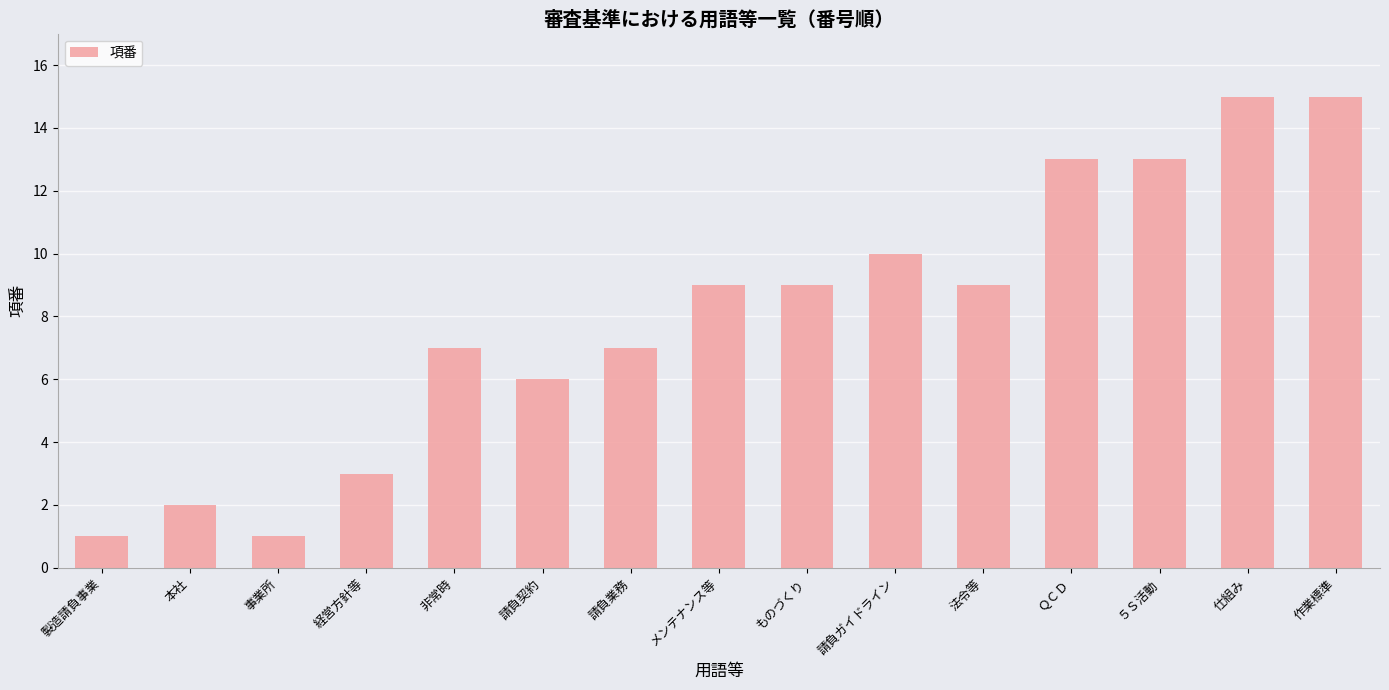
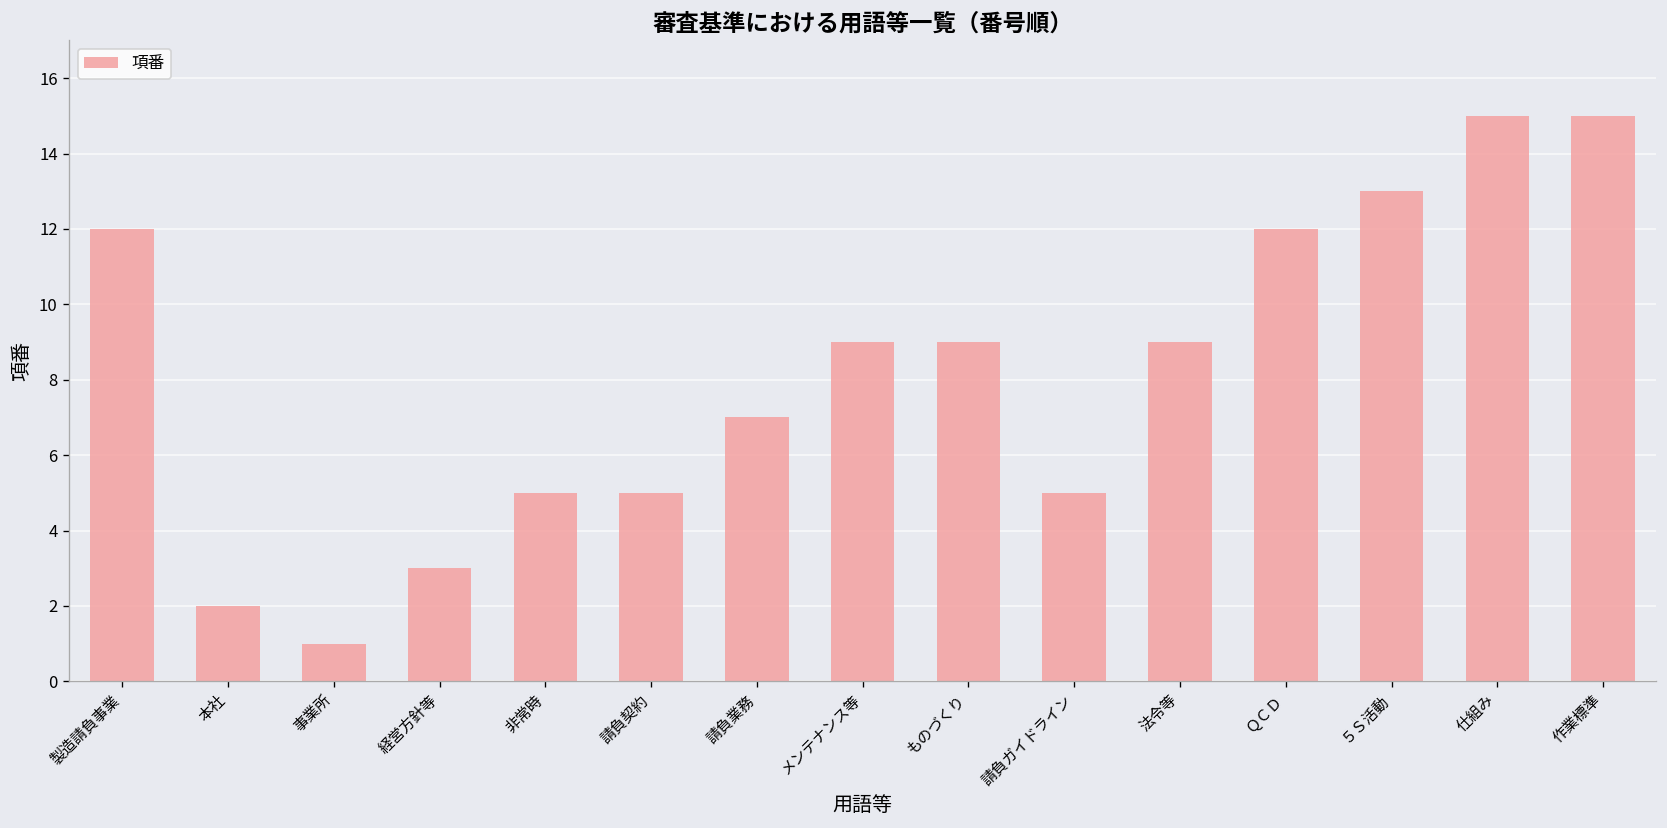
製造請負事業: 1 -> 12
非常時: 7 -> 5
請負契約: 6 -> 5
請負ガイドライン: 10 -> 5
ＱＣＤ: 13 -> 12
